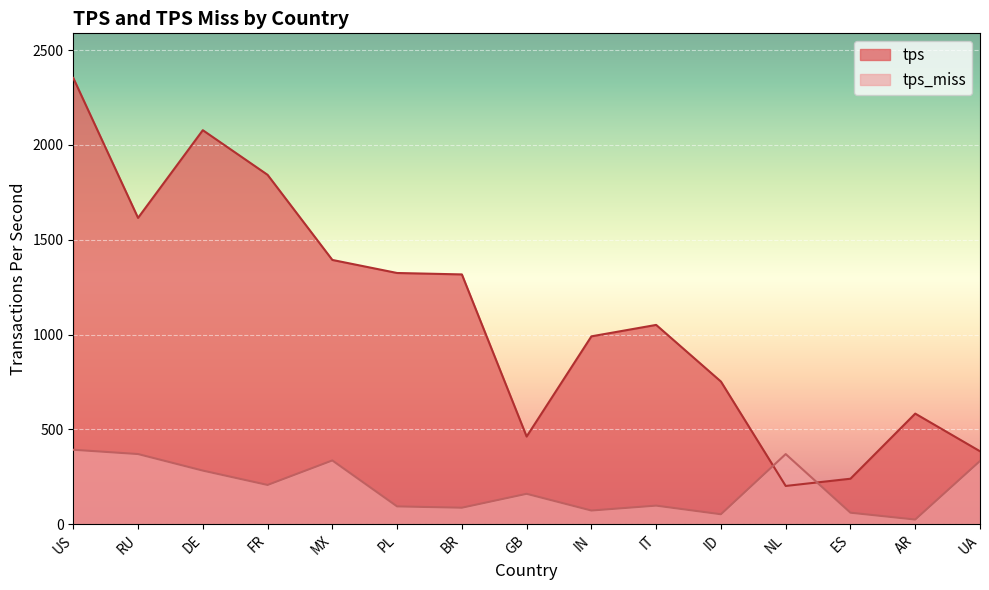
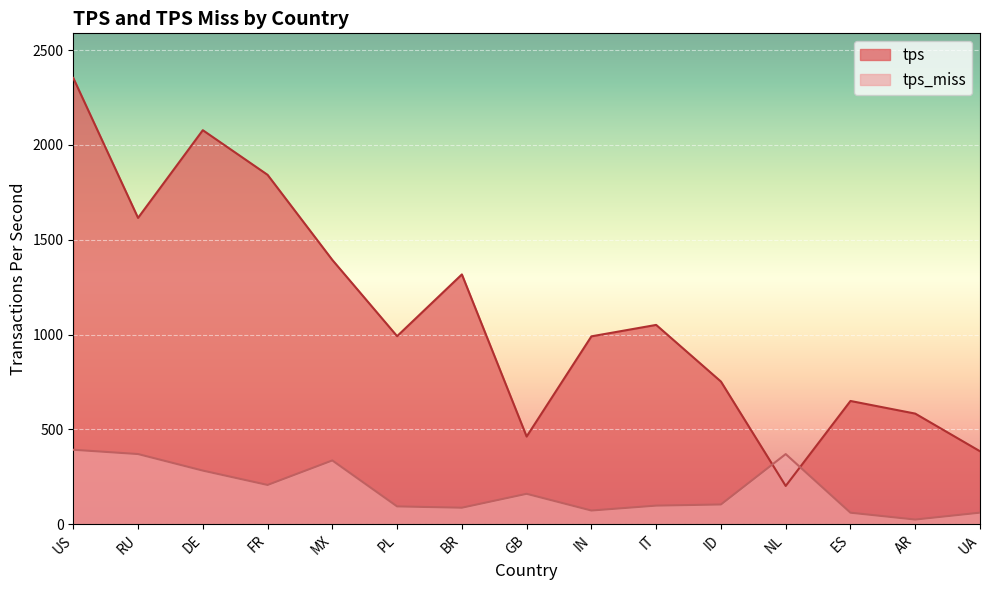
tps, PL: 1320 -> 990
tps_miss, ID: 50 -> 100
tps, ES: 240 -> 650
tps_miss, UA: 330 -> 60
